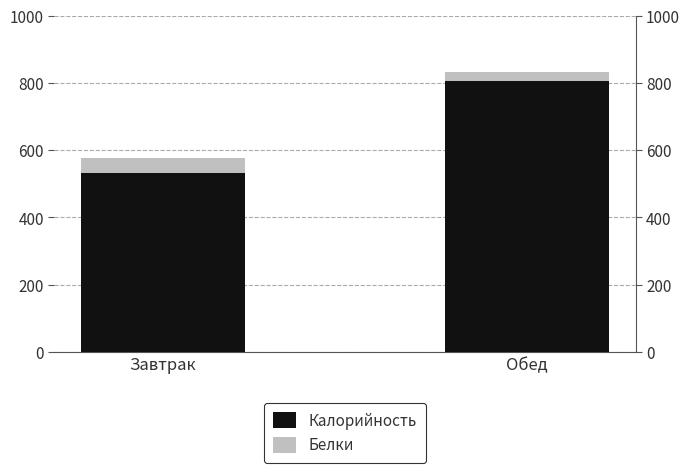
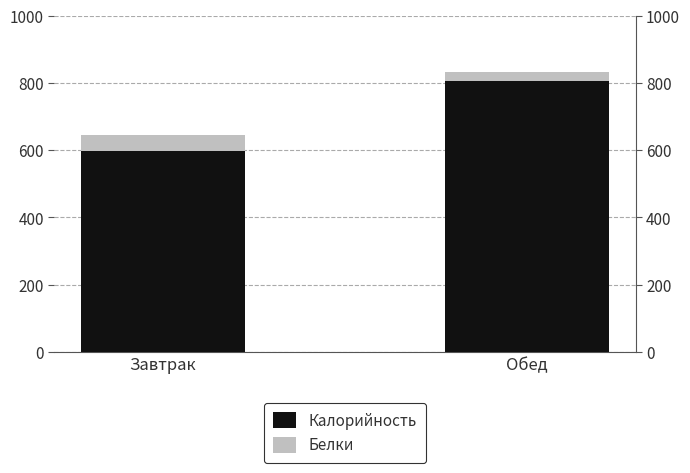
Калорийность, Завтрак: 530 -> 600
